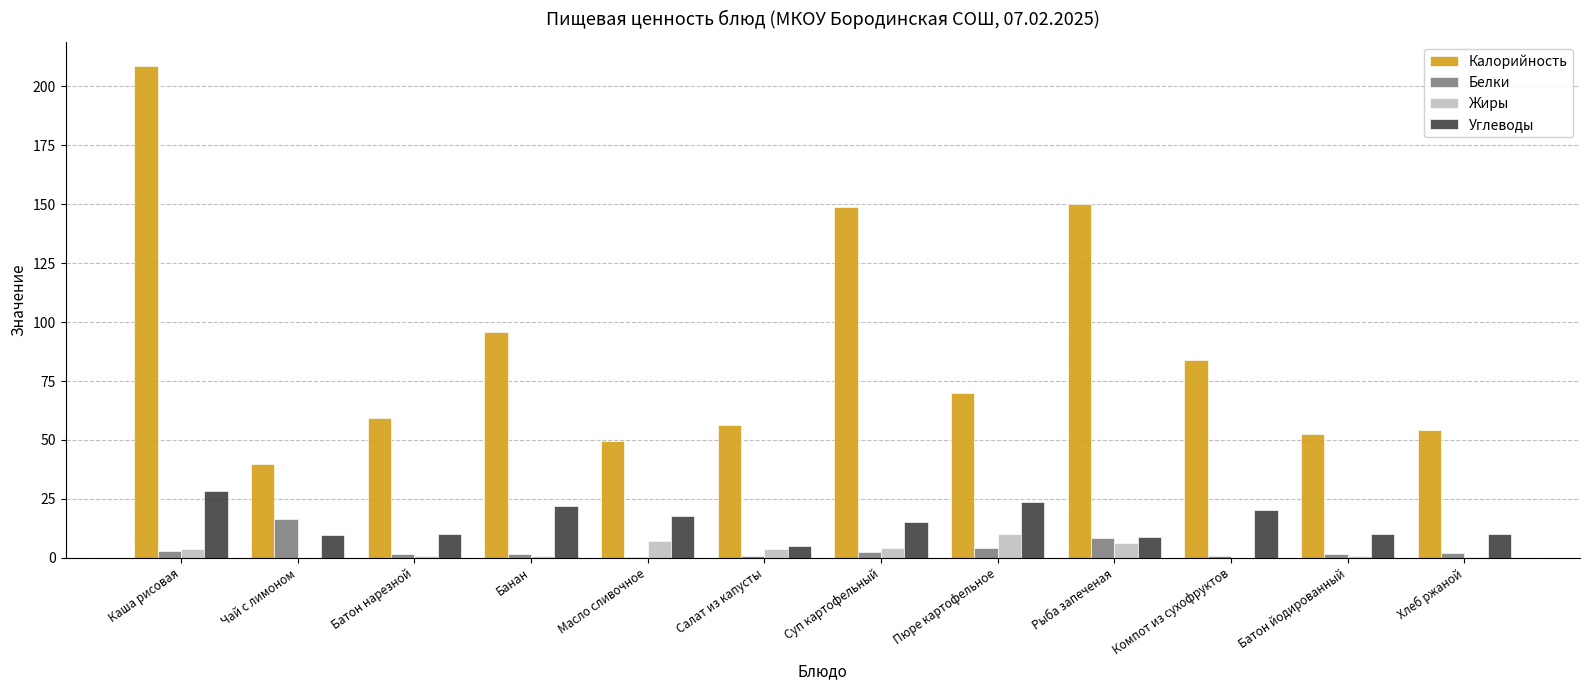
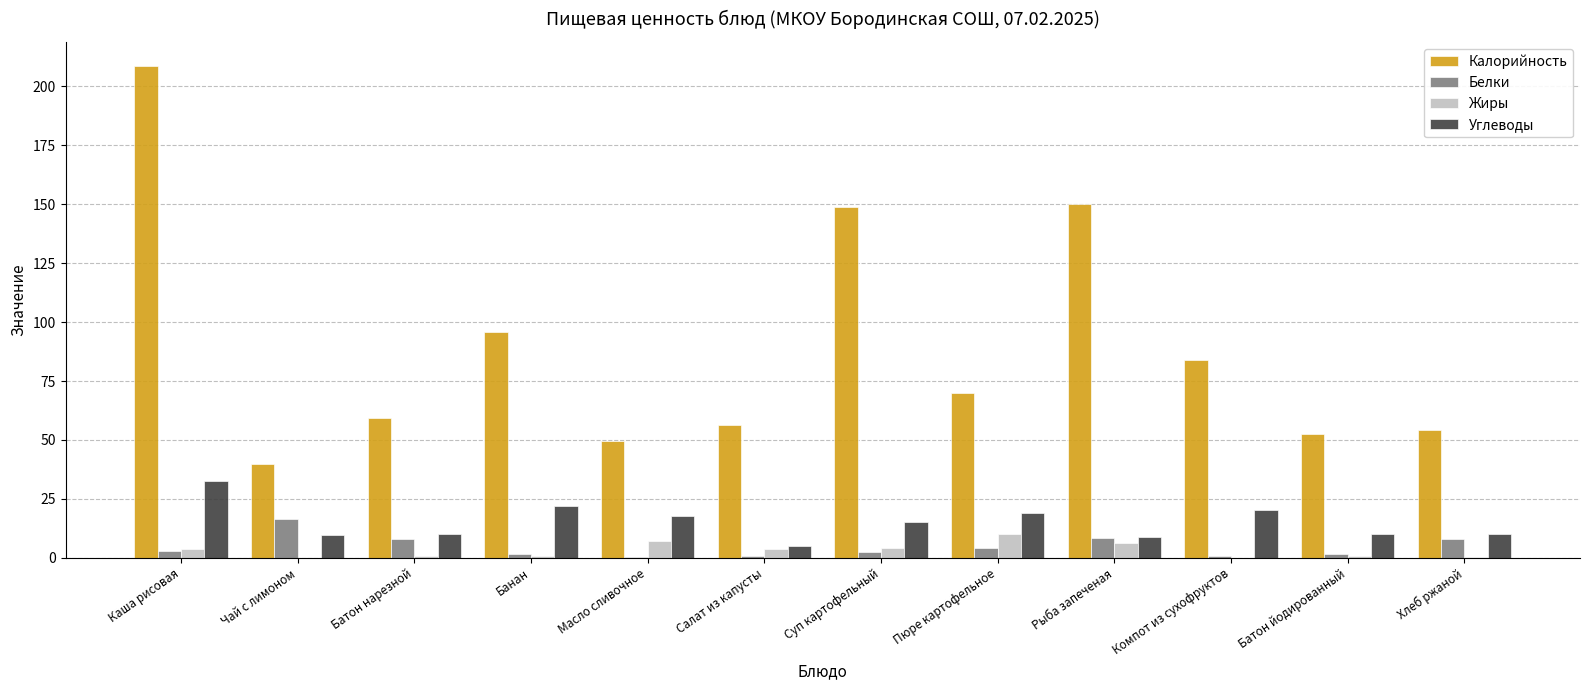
Углеводы, Каша рисовая: 28 -> 33
Белки, Батон нарезной: 2 -> 8
Углеводы, Пюре картофельное: 24 -> 19
Белки, Хлеб ржаной: 2 -> 8
